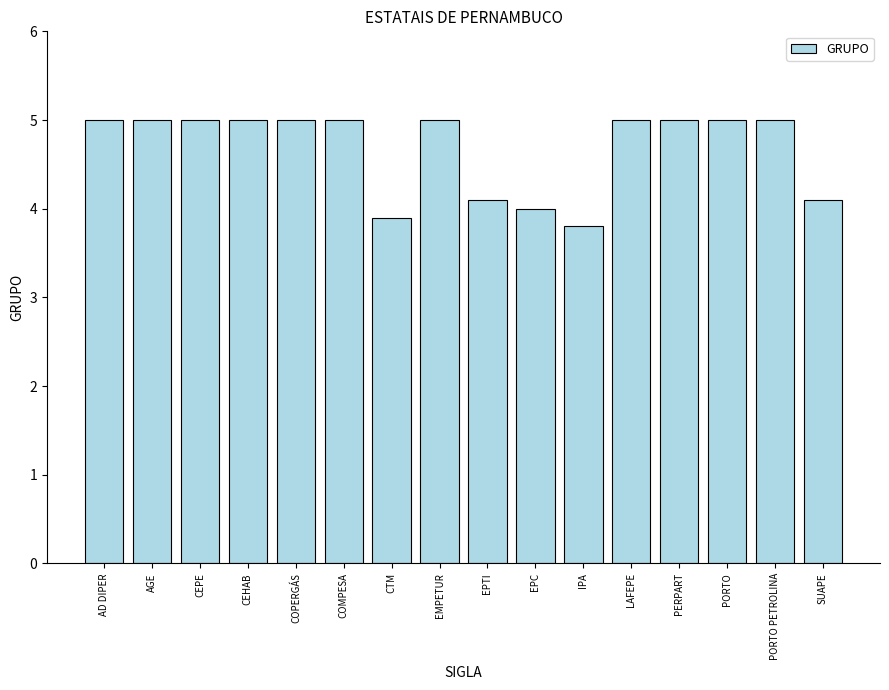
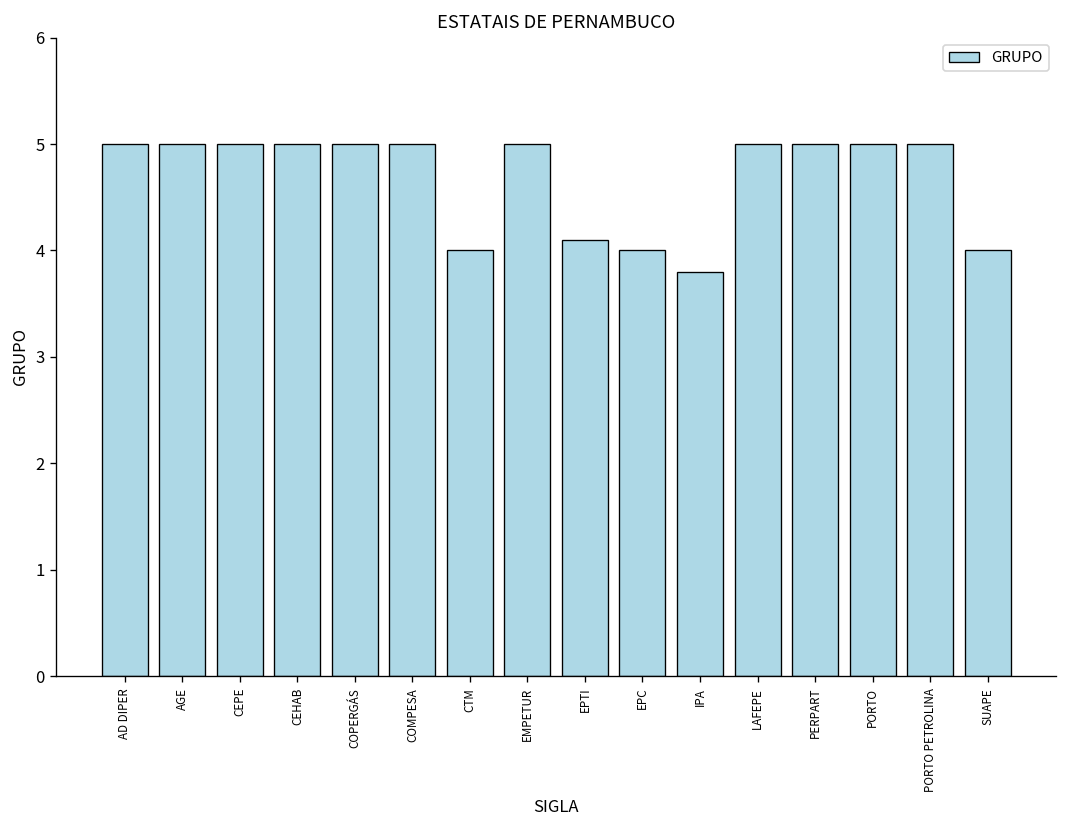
CTM: 3.9 -> 4.0
SUAPE: 4.1 -> 4.0
